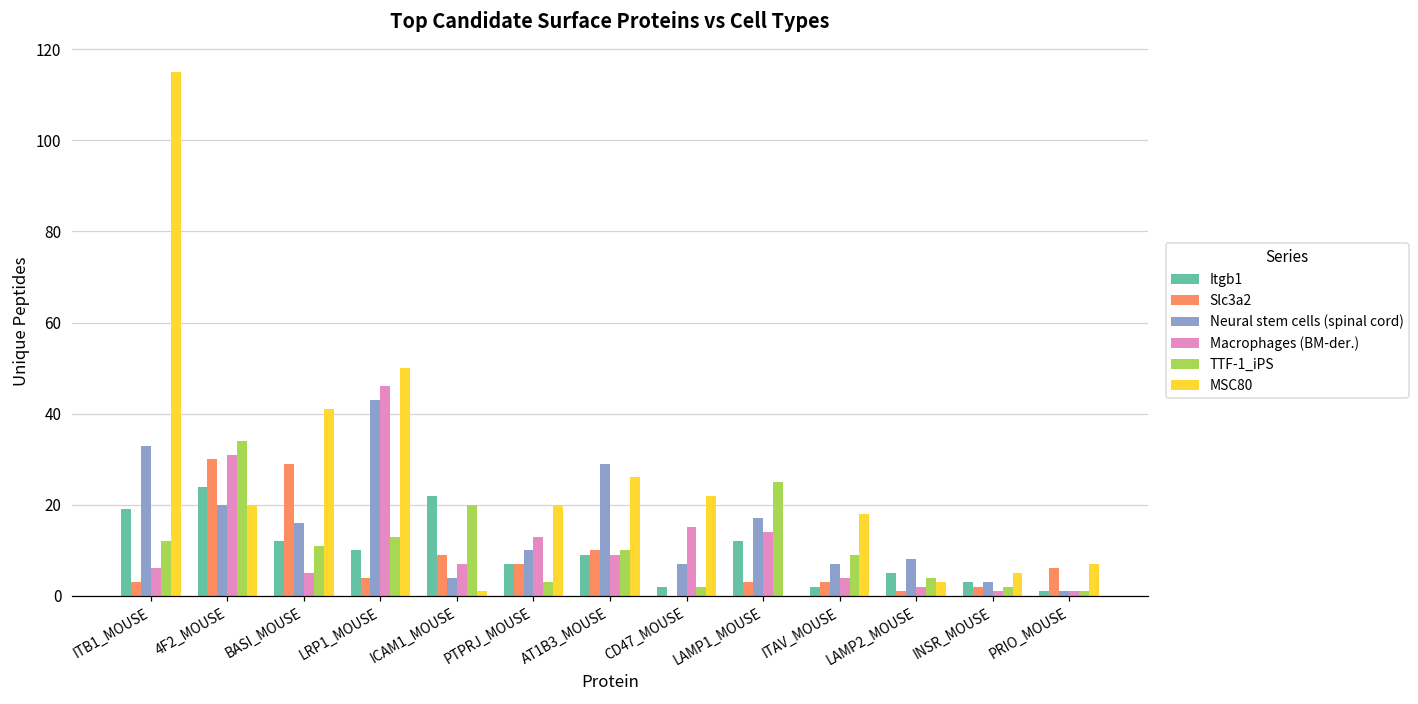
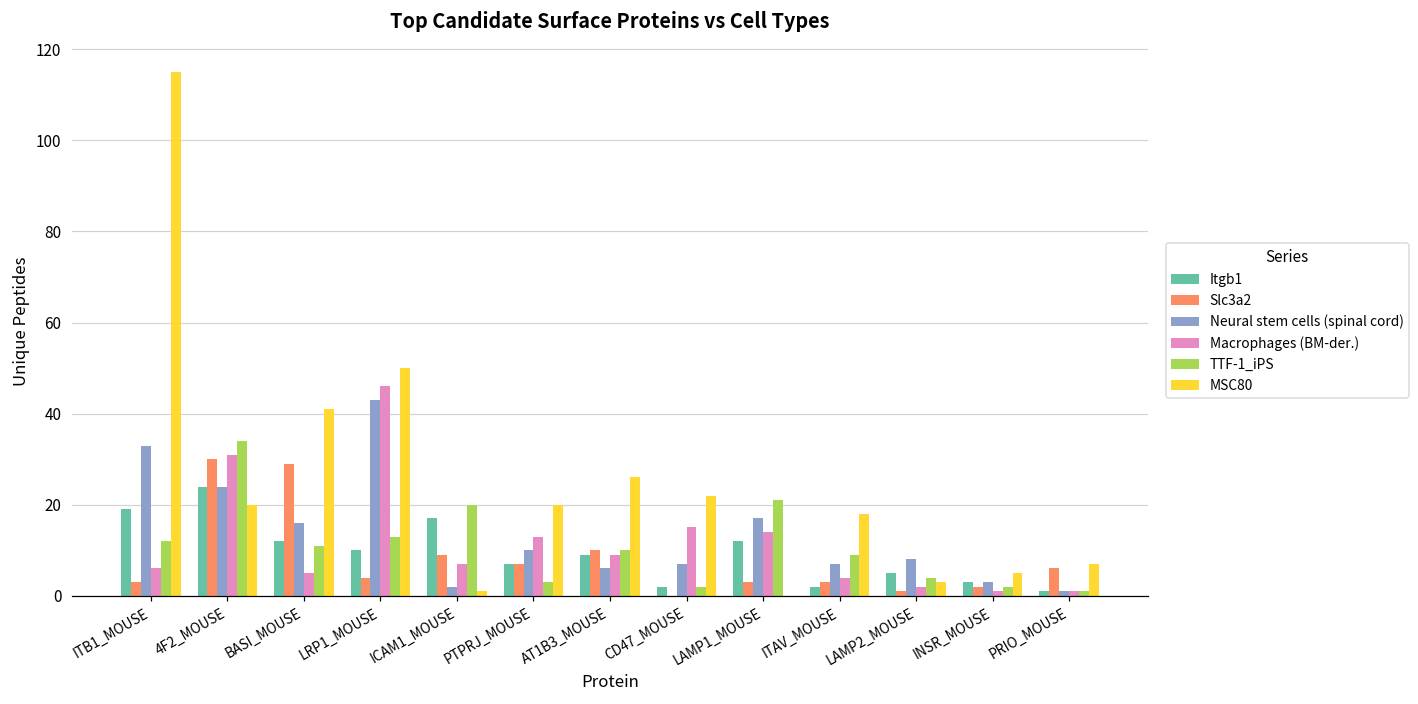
Neural stem cells (spinal cord), 4F2_MOUSE: 20 -> 24
Itgb1, ICAM1_MOUSE: 22 -> 17
Neural stem cells (spinal cord), ICAM1_MOUSE: 4 -> 2
Neural stem cells (spinal cord), AT1B3_MOUSE: 29 -> 6
TTF-1_iPS, LAMP1_MOUSE: 25 -> 21
